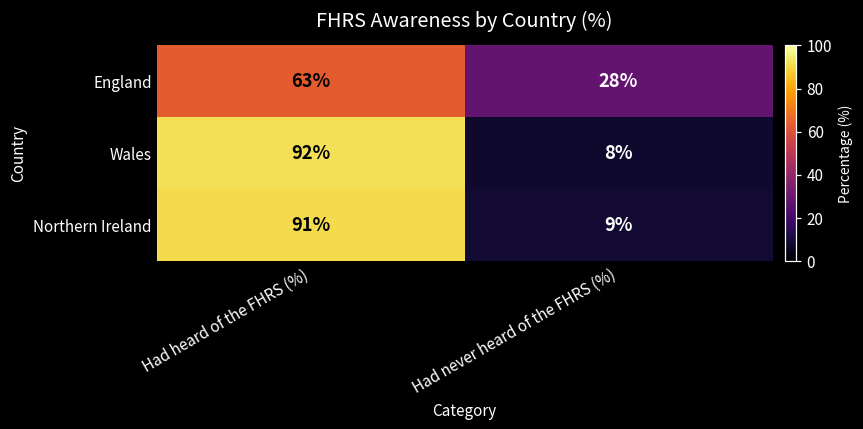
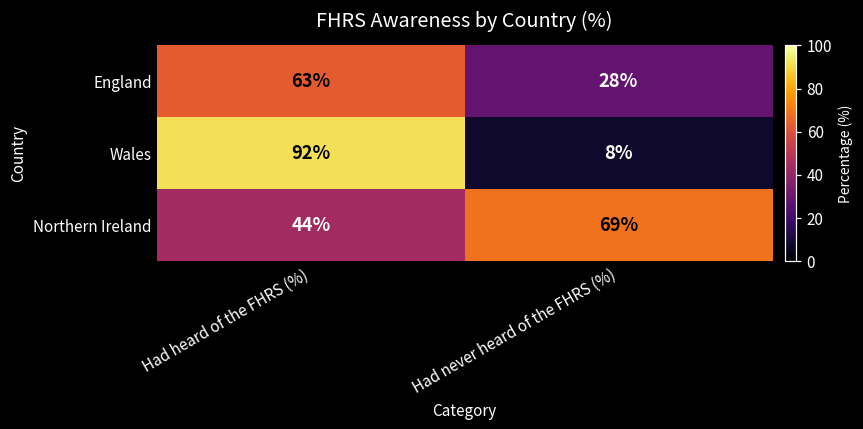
Northern Ireland, Had heard of the FHRS (%): 91% -> 44%
Northern Ireland, Had never heard of the FHRS (%): 9% -> 69%
